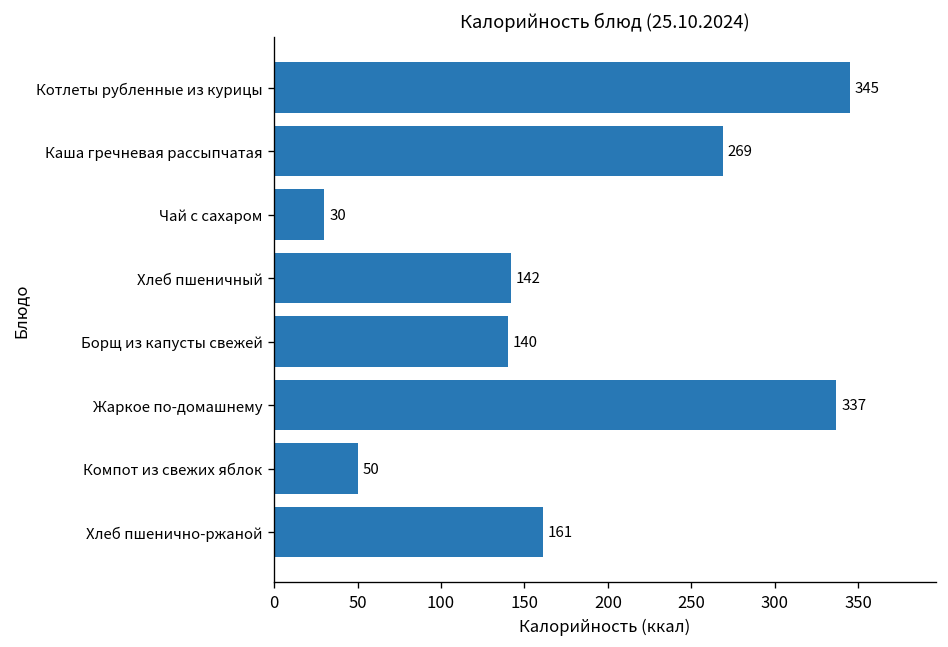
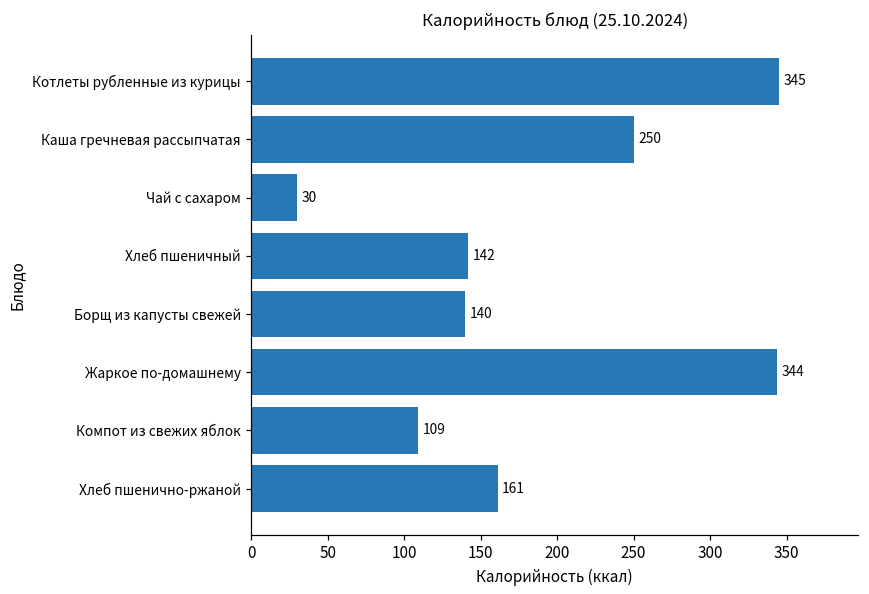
Каша гречневая рассыпчатая: 269 -> 250
Жаркое по-домашнему: 337 -> 344
Компот из свежих яблок: 50 -> 109
